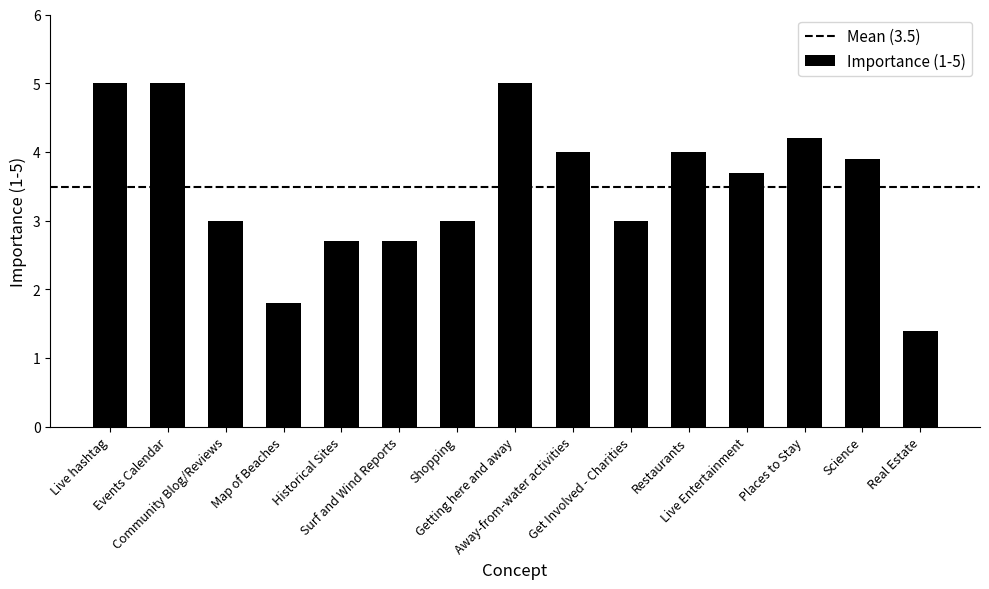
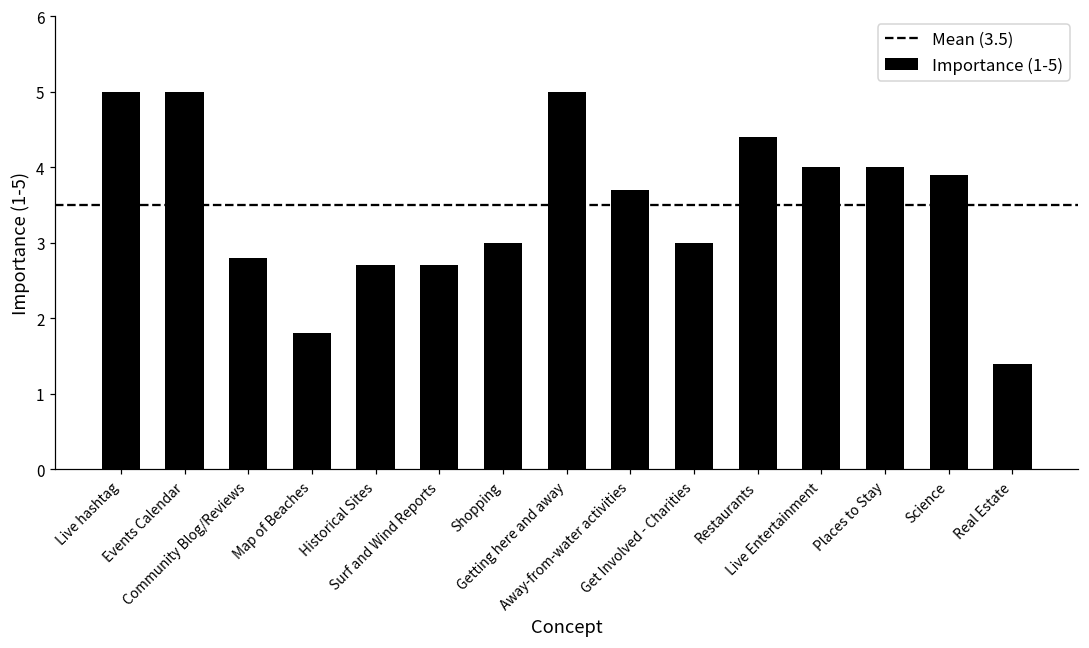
Community Blog/Reviews: 3.0 -> 2.8
Away-from-water activities: 4.0 -> 3.7
Restaurants: 4.0 -> 4.4
Live Entertainment: 3.7 -> 4.0
Places to Stay: 4.2 -> 4.0
